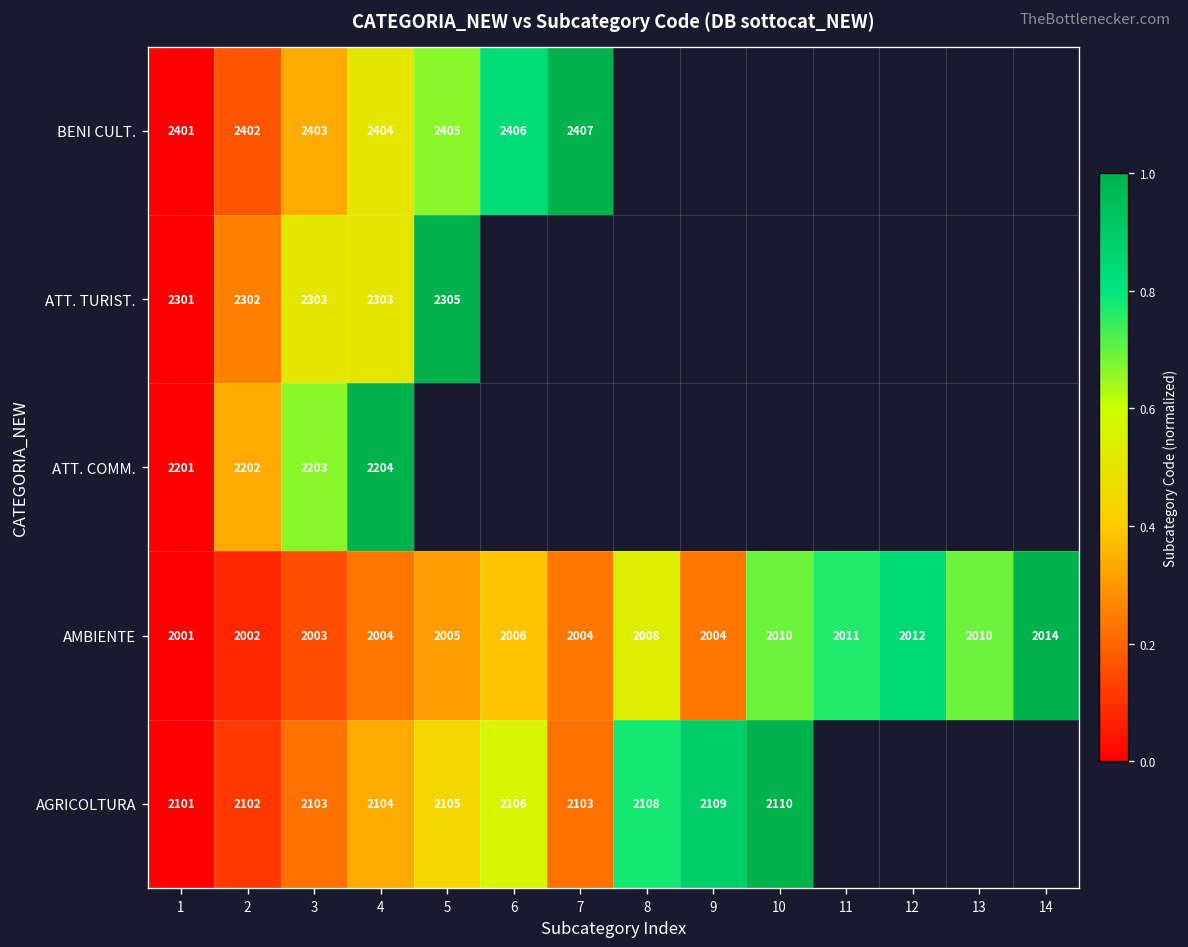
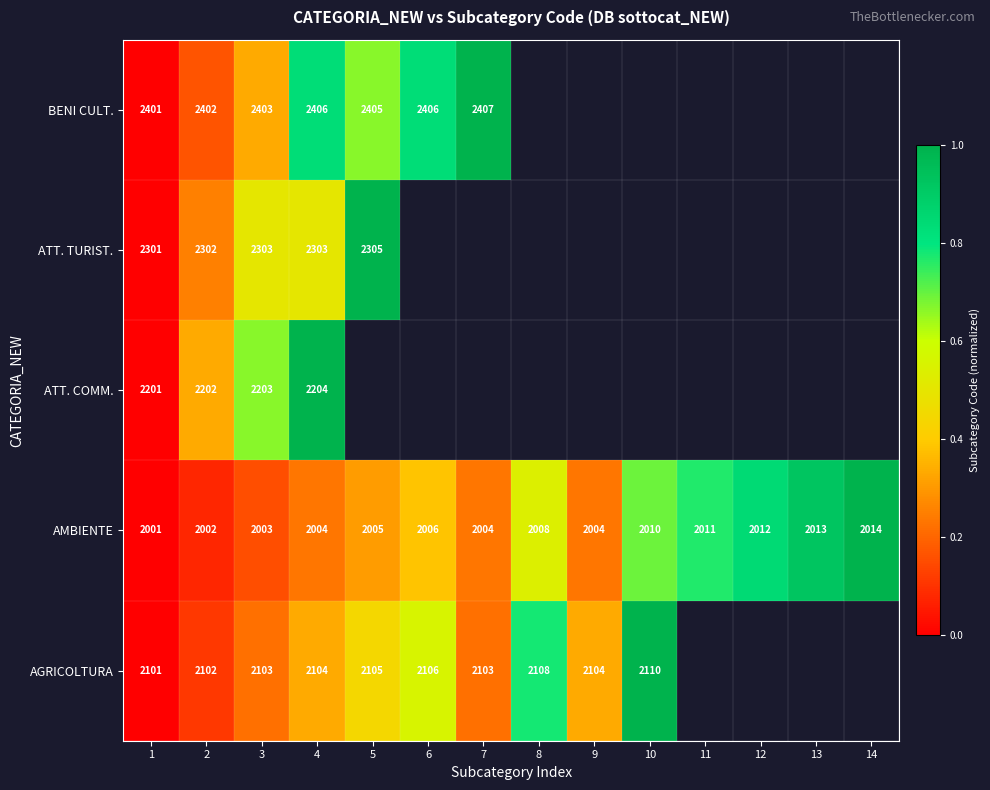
BENI CULT., 4: 2404 -> 2406
AMBIENTE, 13: 2010 -> 2013
AGRICOLTURA, 9: 2109 -> 2104
